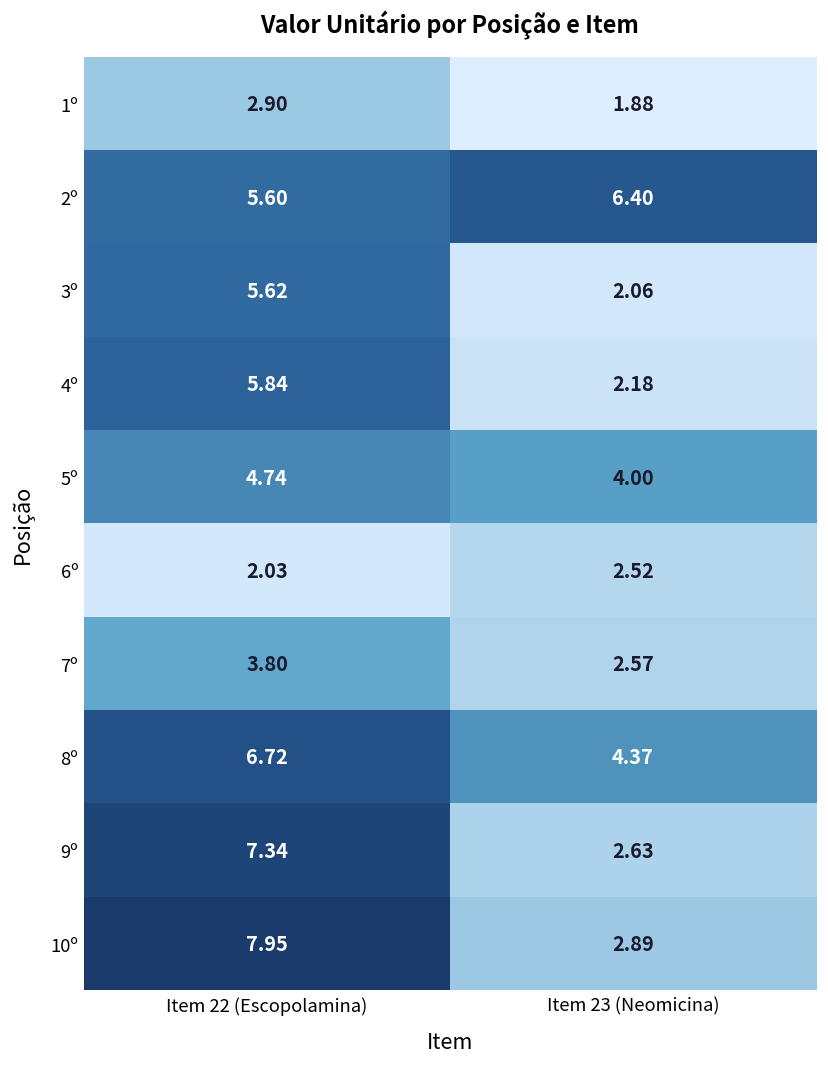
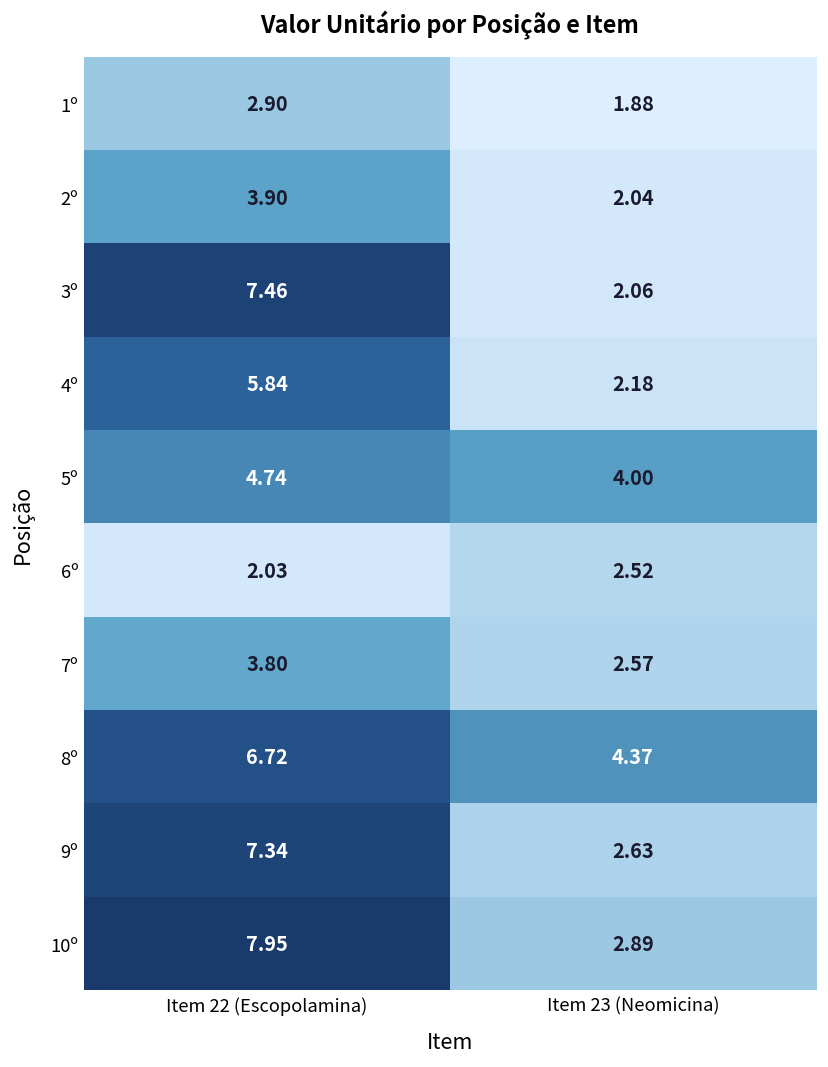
2º, Item 22 (Escopolamina): 5.60 -> 3.90
2º, Item 23 (Neomicina): 6.40 -> 2.04
3º, Item 22 (Escopolamina): 5.62 -> 7.46
